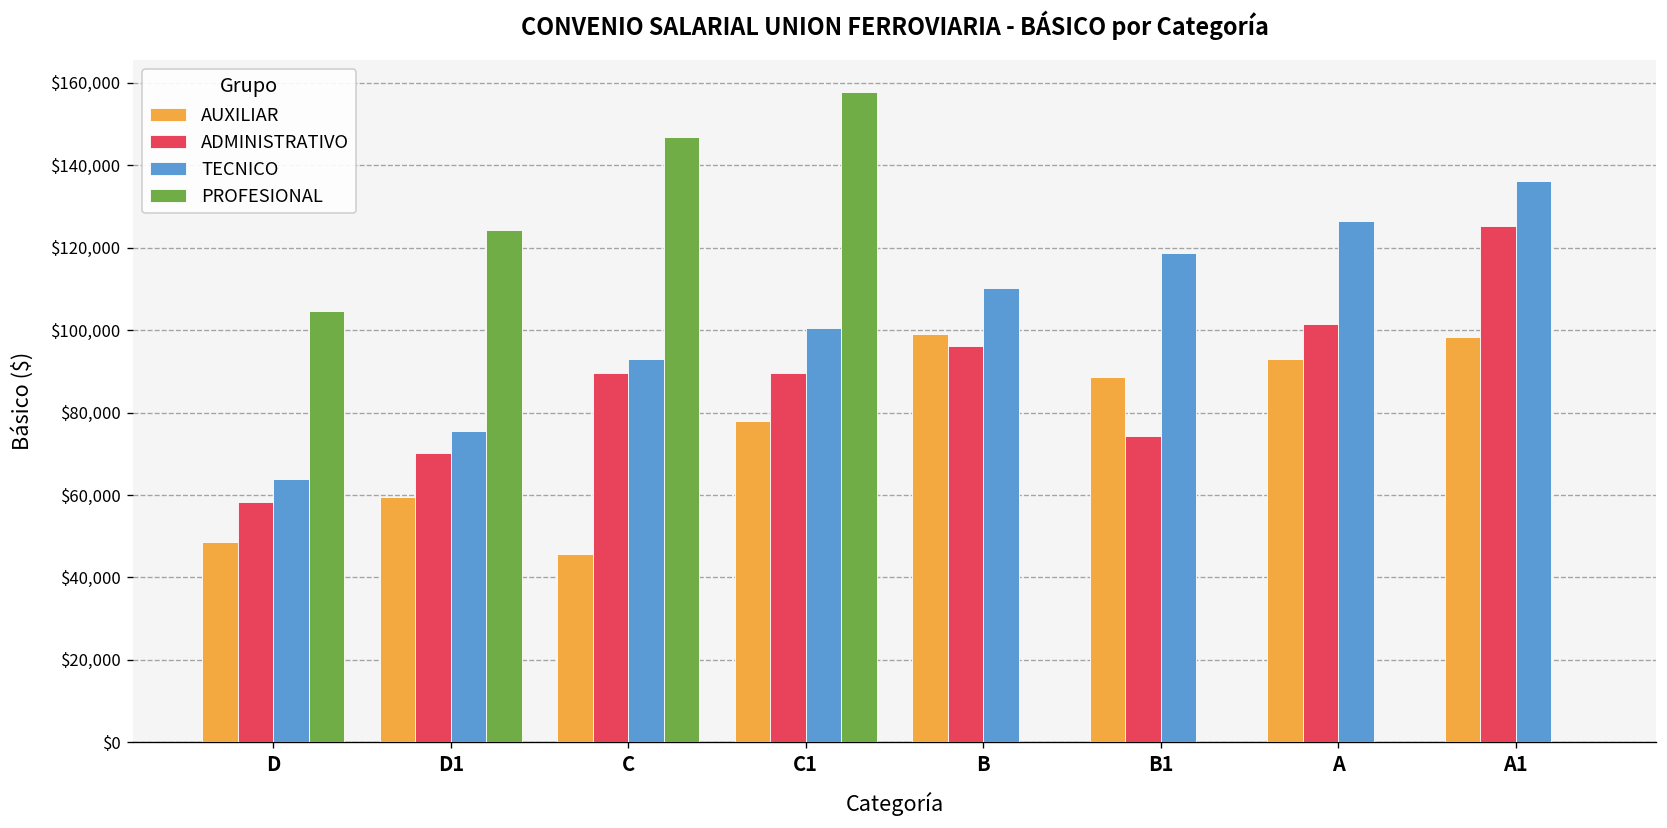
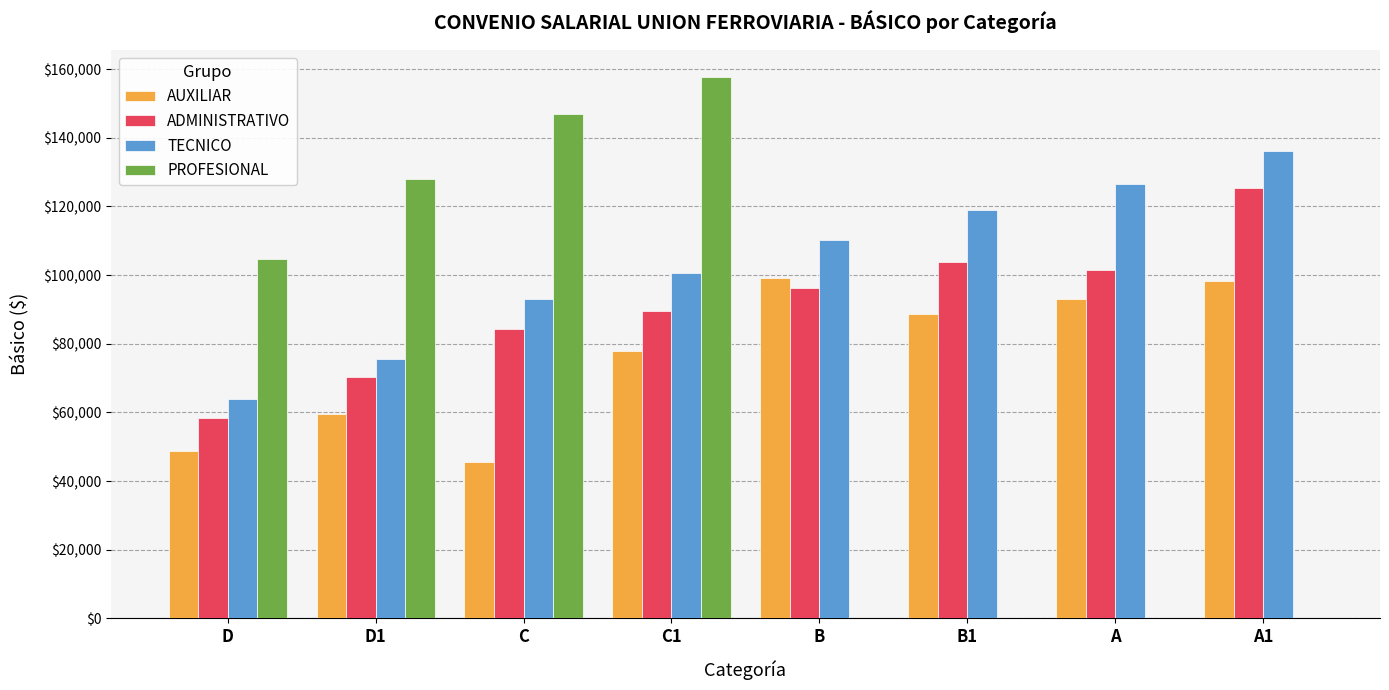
PROFESIONAL, D1: $124,000 -> $128,000
ADMINISTRATIVO, C: $90,000 -> $84,000
ADMINISTRATIVO, B1: $74,000 -> $104,000
